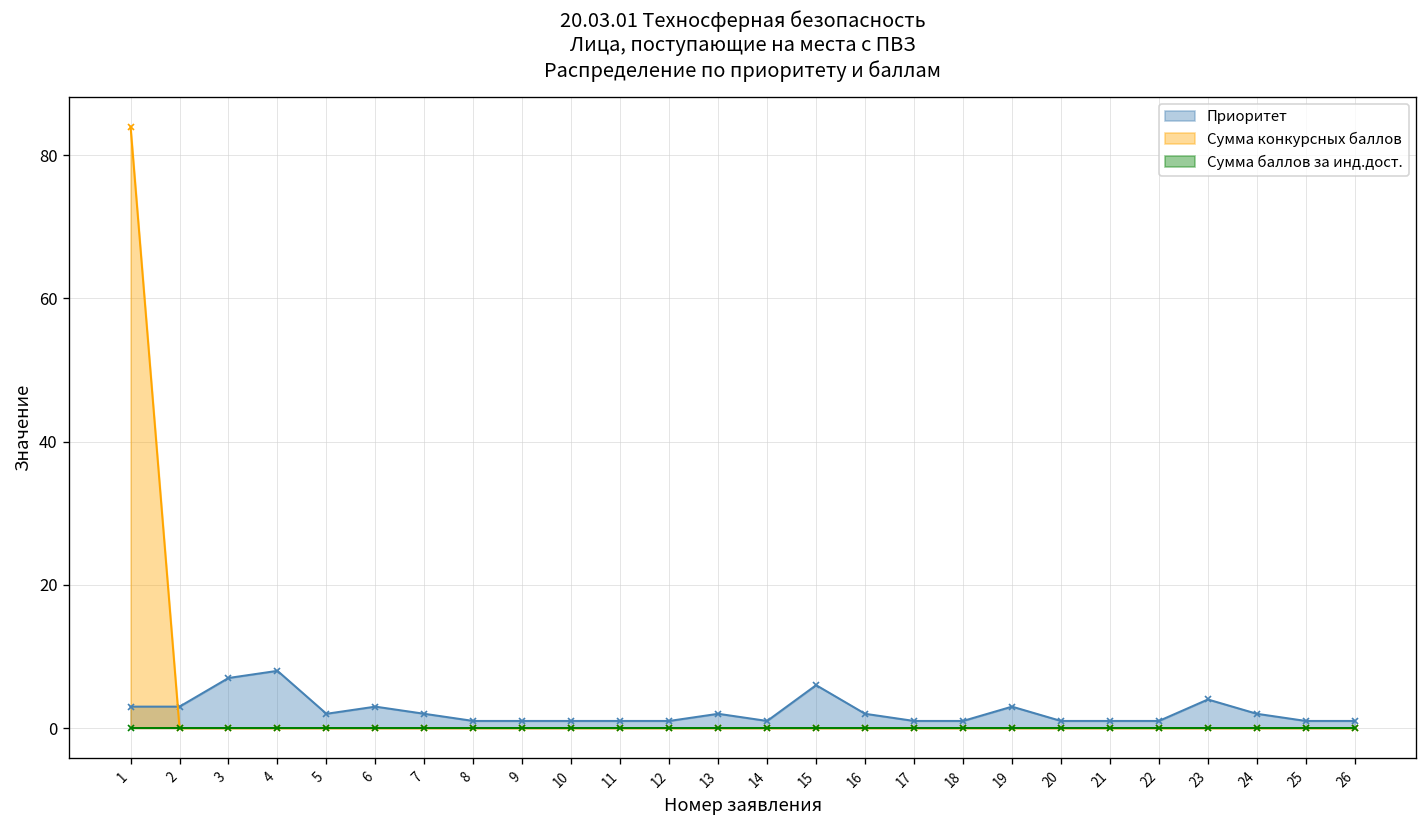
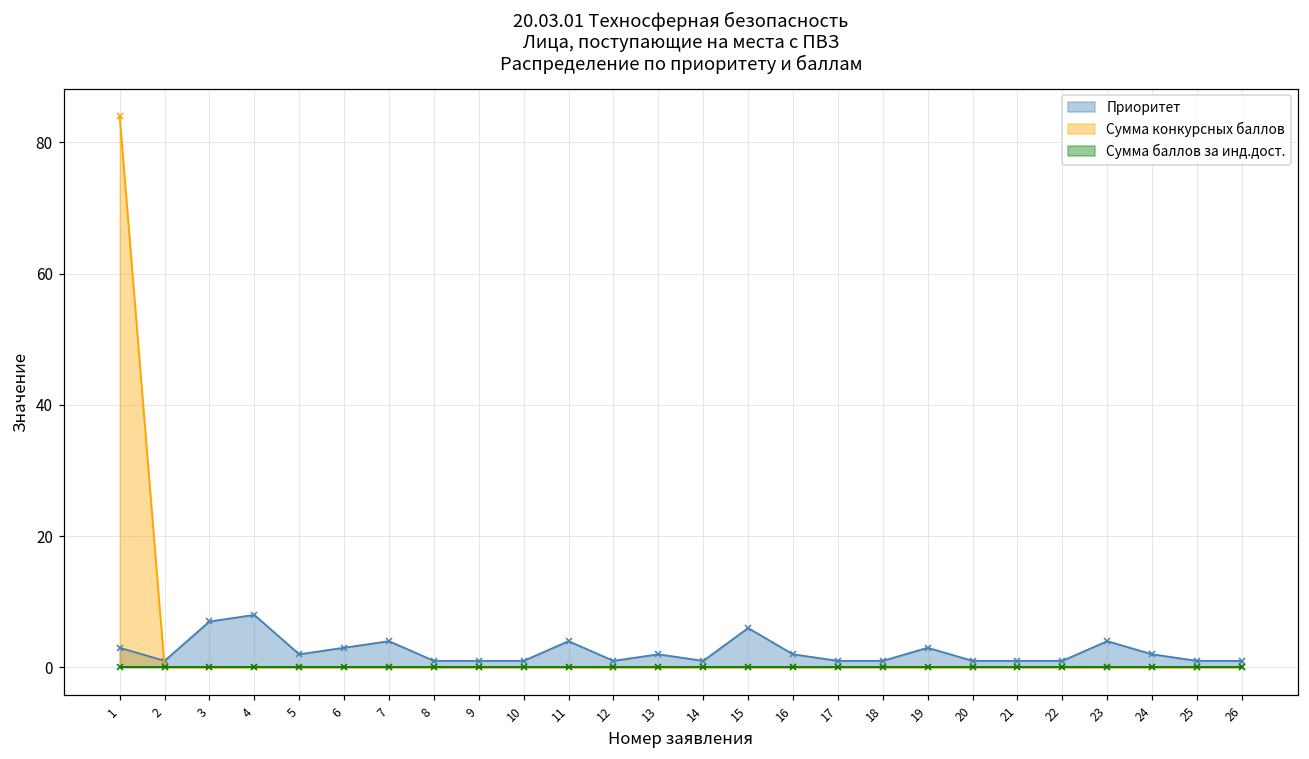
Приоритет, 2: 3 -> 1
Приоритет, 7: 2 -> 4
Приоритет, 11: 1 -> 4
